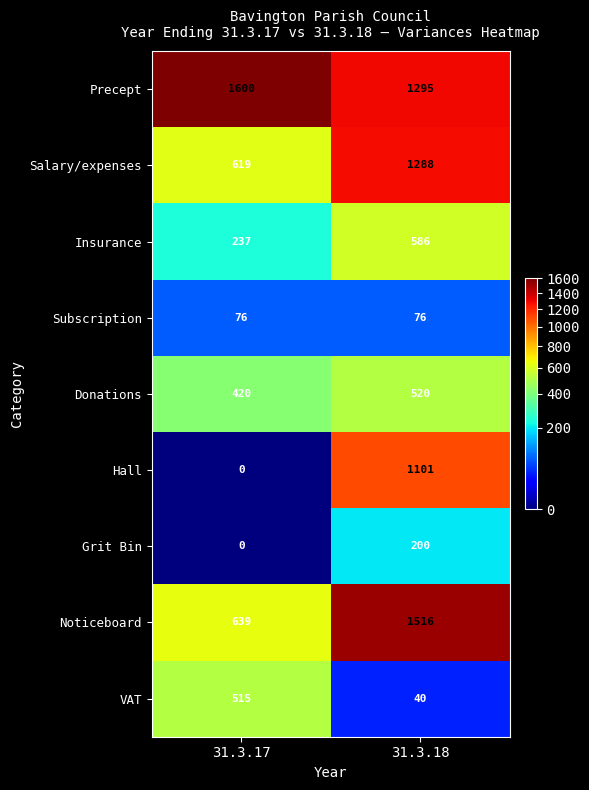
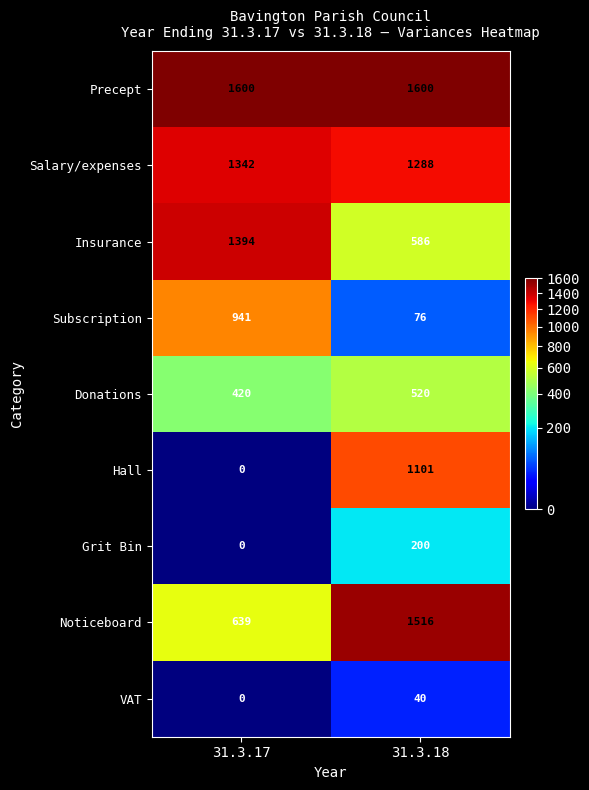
Precept, 31.3.18: 1295 -> 1600
Salary/expenses, 31.3.17: 619 -> 1342
Insurance, 31.3.17: 237 -> 1394
Subscription, 31.3.17: 76 -> 941
VAT, 31.3.17: 515 -> 0
